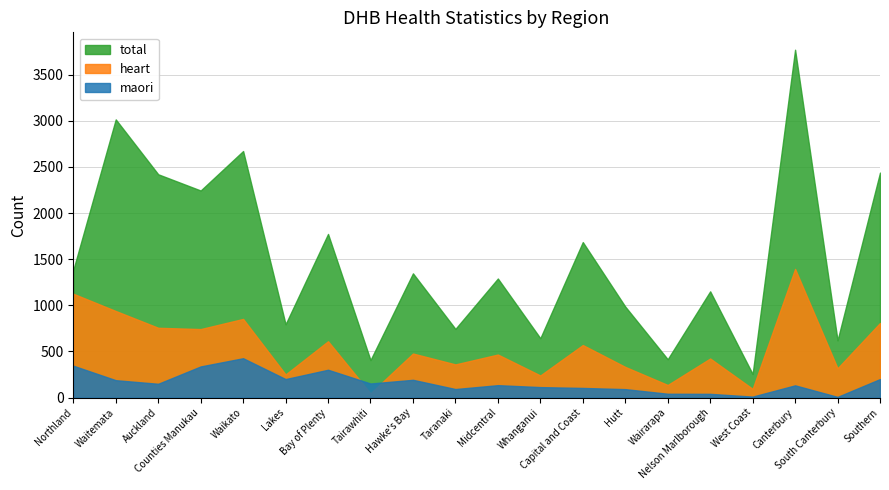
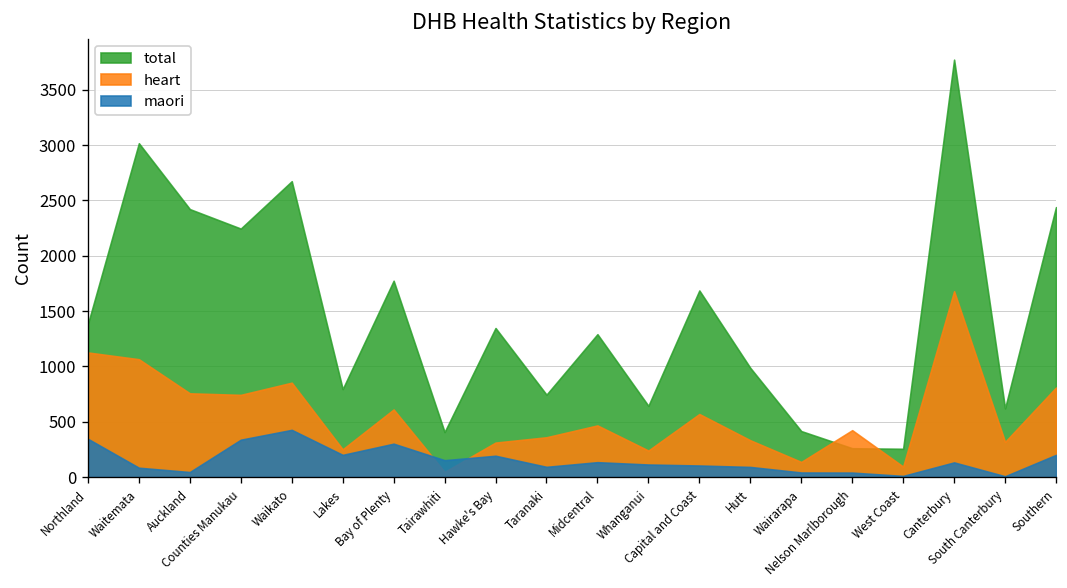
heart, Waitemata: 900 -> 1100
maori, Waitemata: 200 -> 100
maori, Auckland: 200 -> 0
heart, Hawke's Bay: 500 -> 300
total, Nelson Marlborough: 1200 -> 300
heart, Canterbury: 1400 -> 1700
